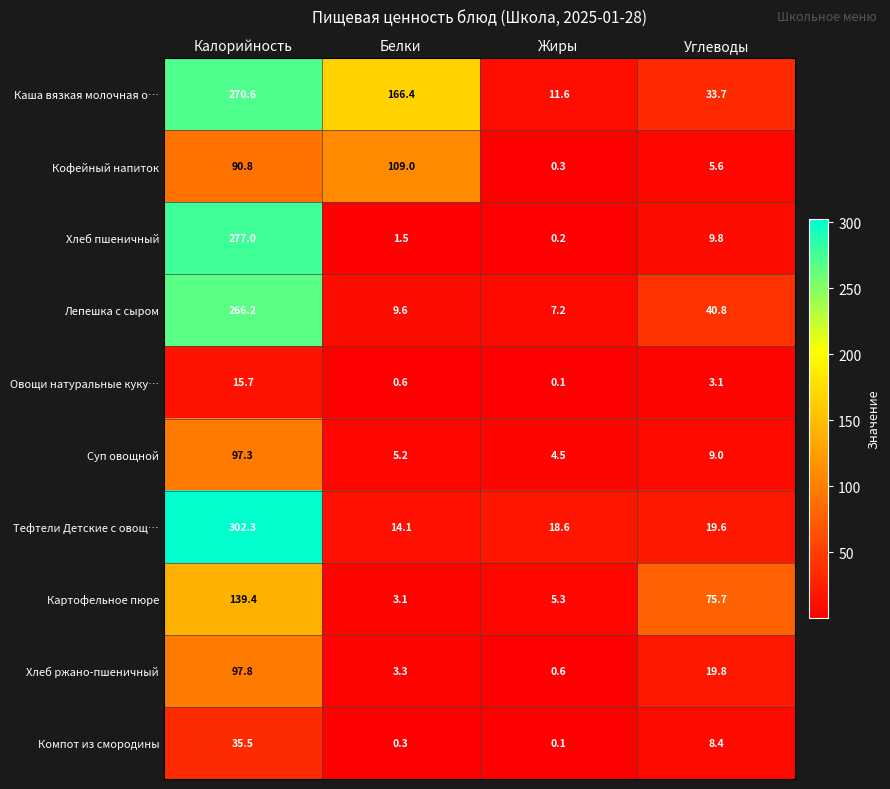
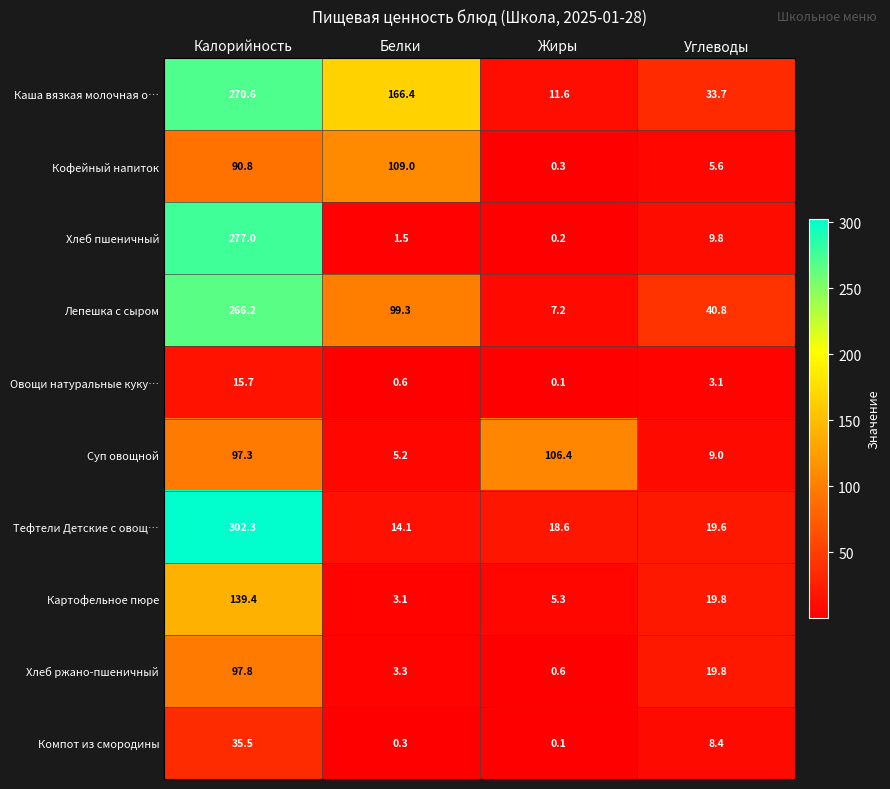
Лепешка с сыром, Белки: 9.6 -> 99.3
Суп овощной, Жиры: 4.5 -> 106.4
Картофельное пюре, Углеводы: 75.7 -> 19.8
